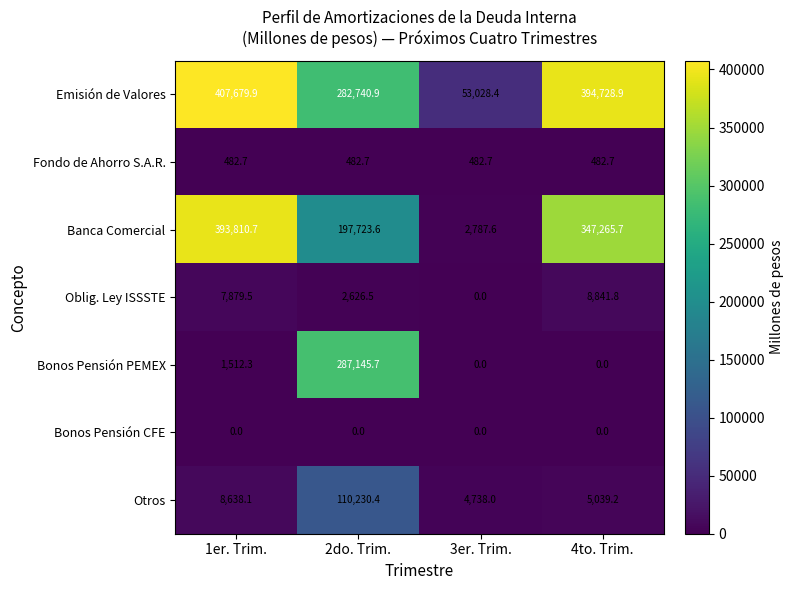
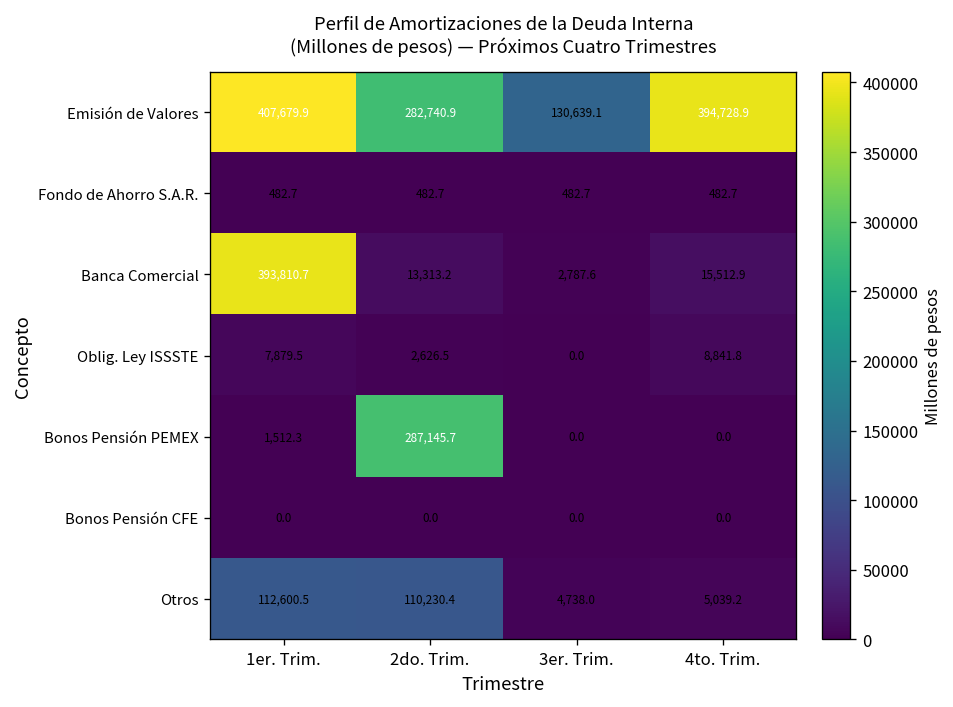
Emisión de Valores, 3er. Trim.: 53,028.4 -> 130,639.1
Banca Comercial, 2do. Trim.: 197,723.6 -> 13,313.2
Banca Comercial, 4to. Trim.: 347,265.7 -> 15,512.9
Otros, 1er. Trim.: 8,638.1 -> 112,600.5
